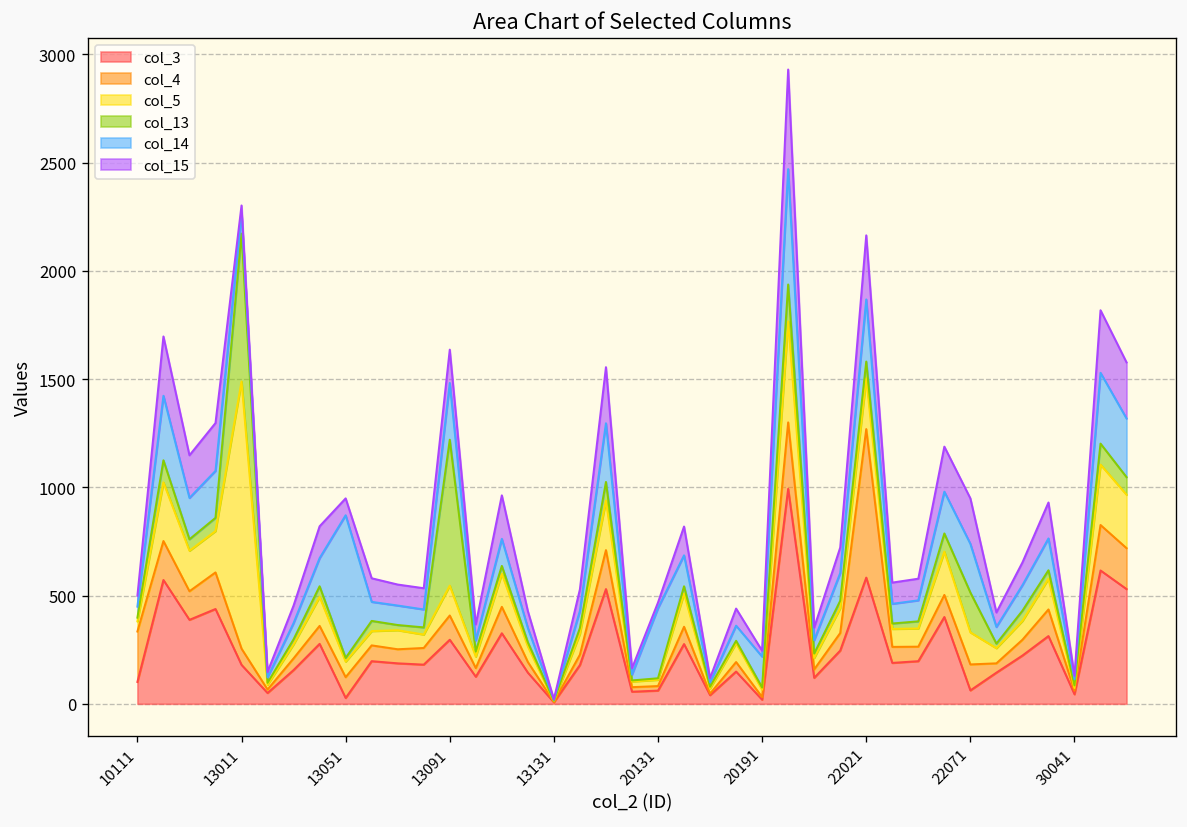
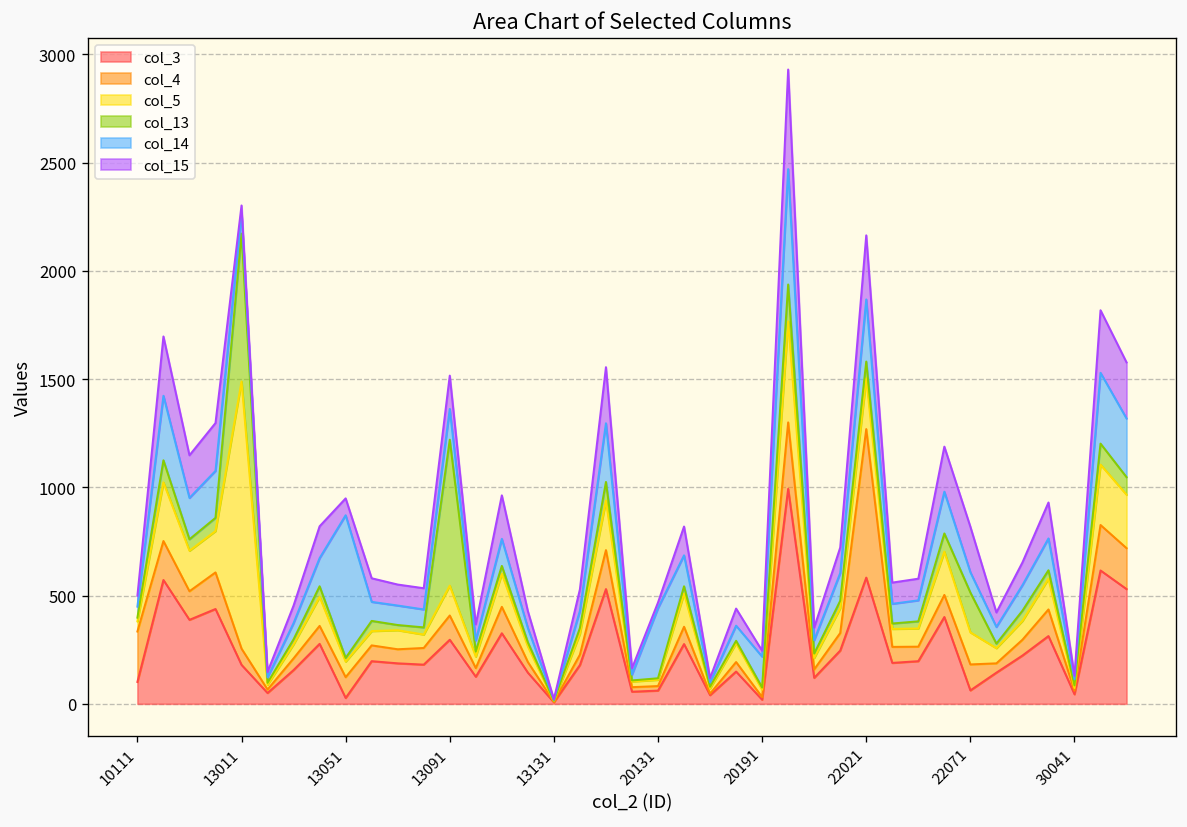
col_14, 13091: 260 -> 140
col_14, 22071: 230 -> 90
